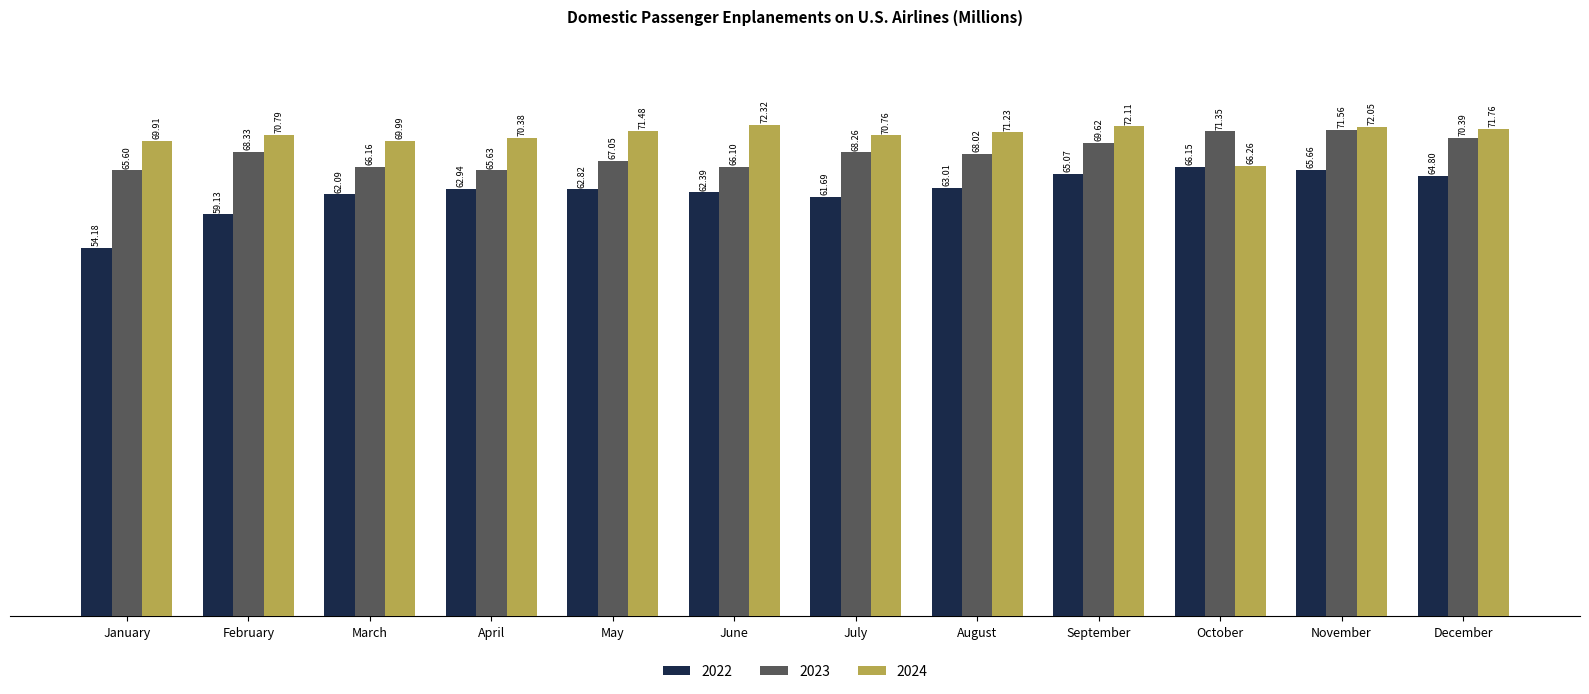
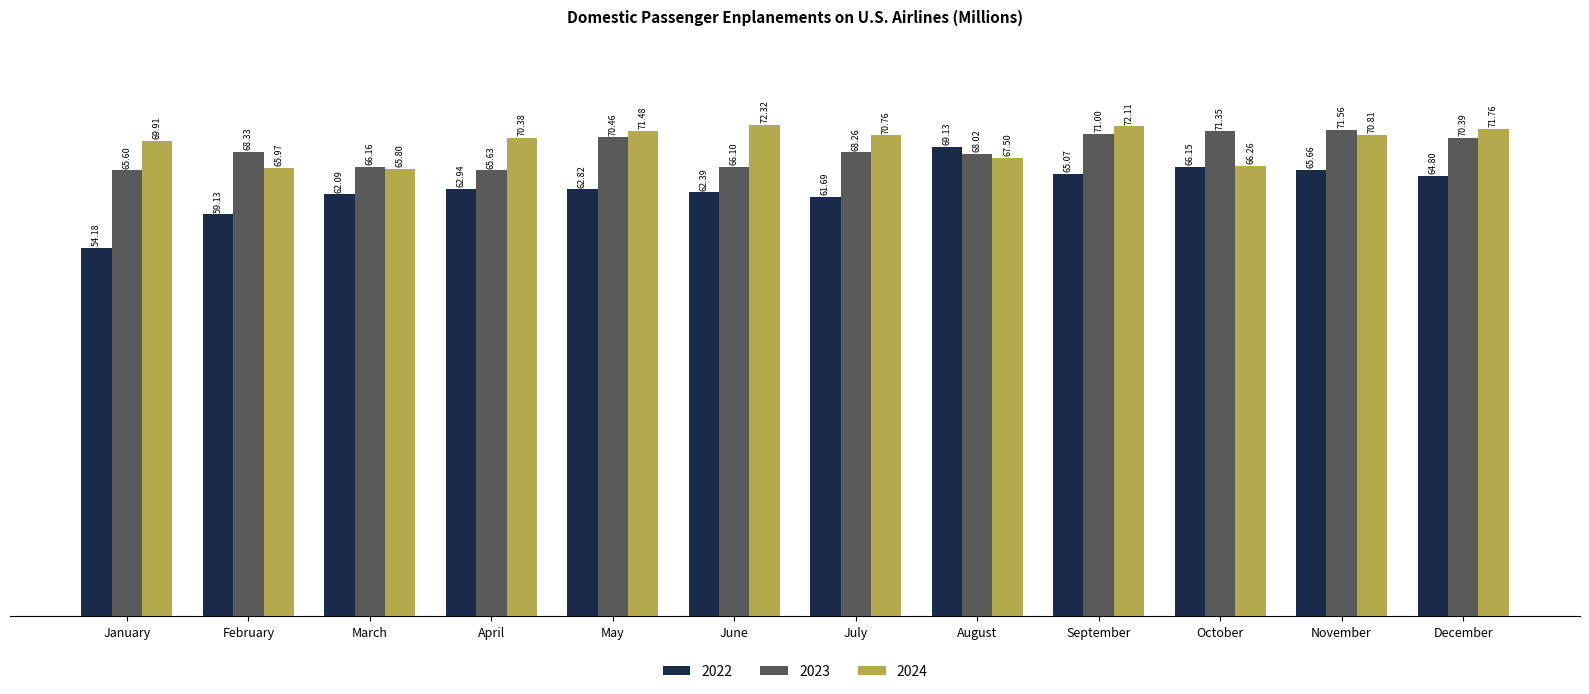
2024, February: 70.79 -> 65.97
2024, March: 69.99 -> 65.80
2023, May: 67.05 -> 70.46
2022, August: 63.01 -> 69.13
2024, August: 71.23 -> 67.50
2023, September: 69.62 -> 71.00
2024, November: 72.05 -> 70.81
